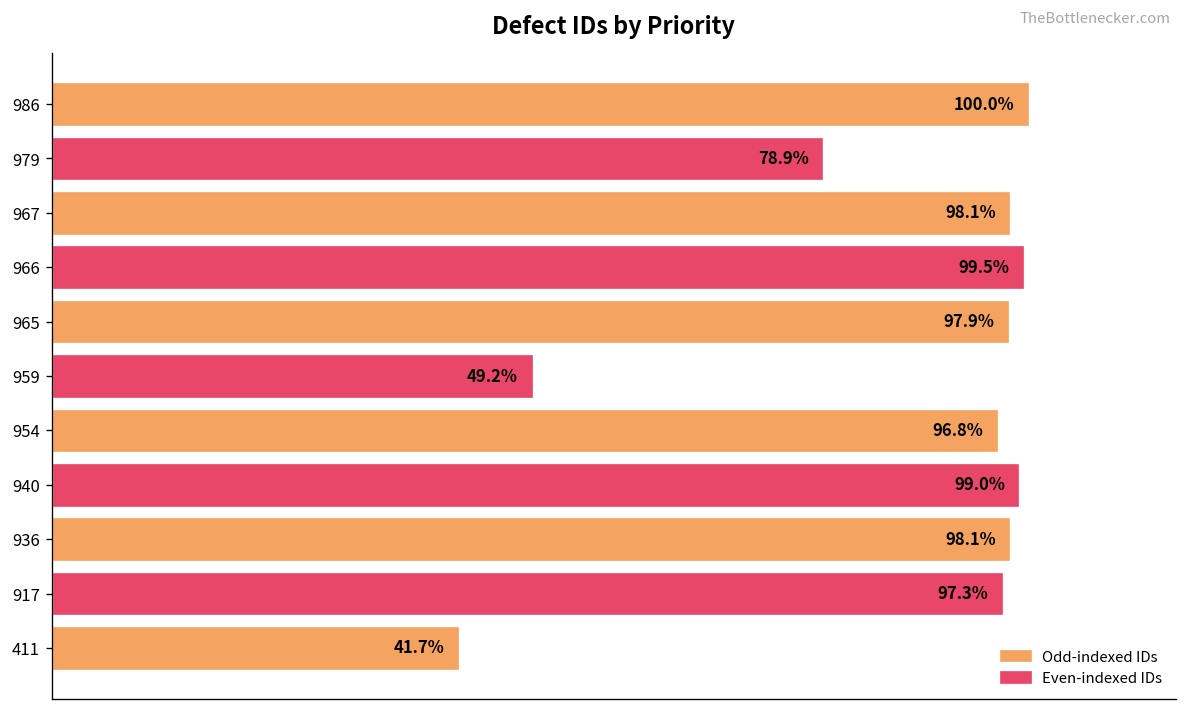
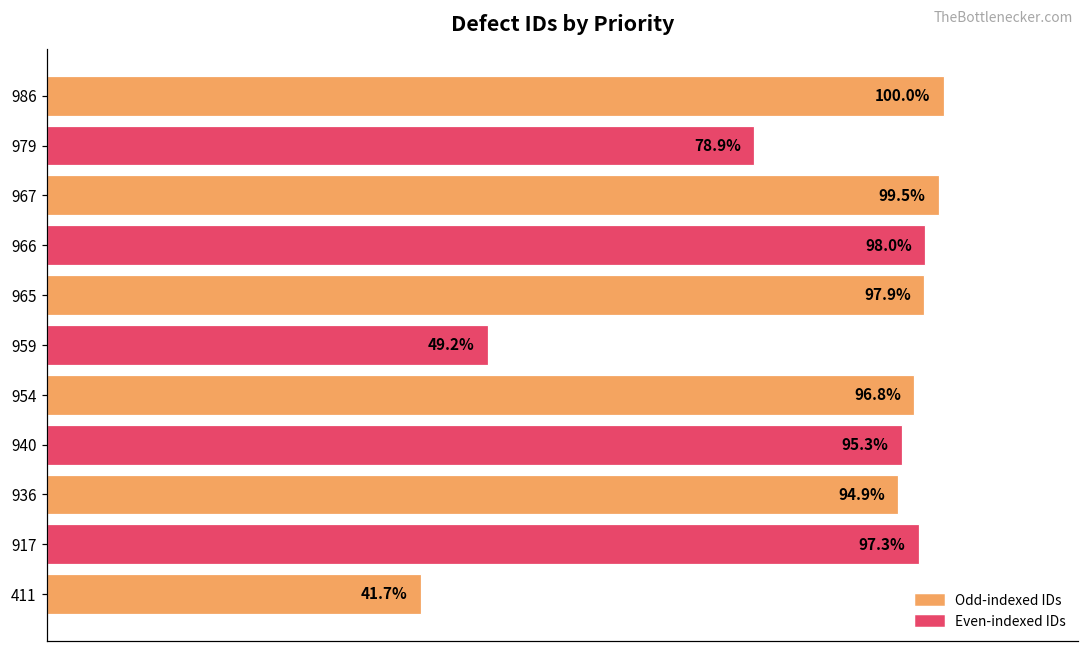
967: 98.1% -> 99.5%
966: 99.5% -> 98.0%
940: 99.0% -> 95.3%
936: 98.1% -> 94.9%
